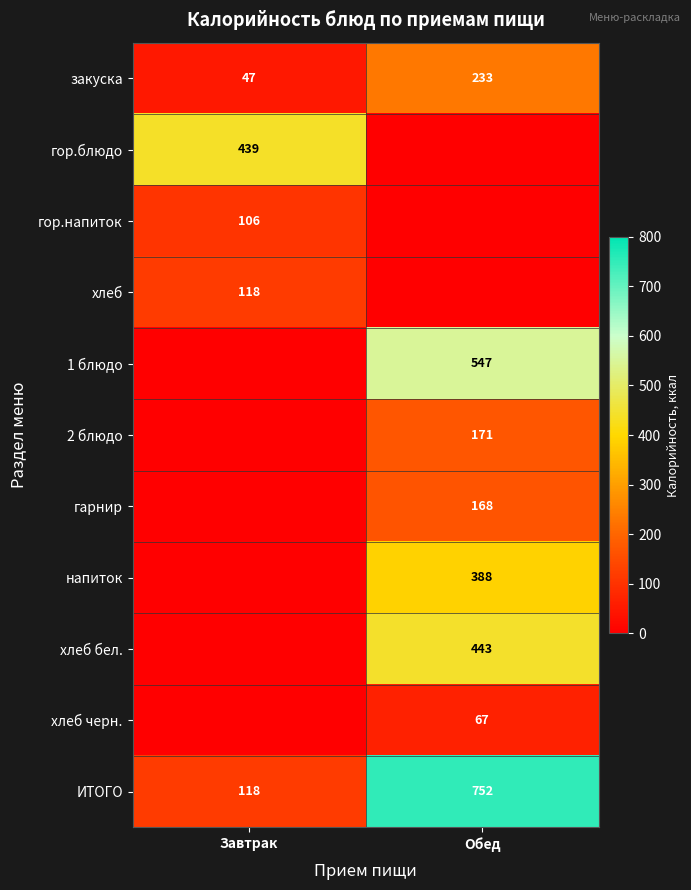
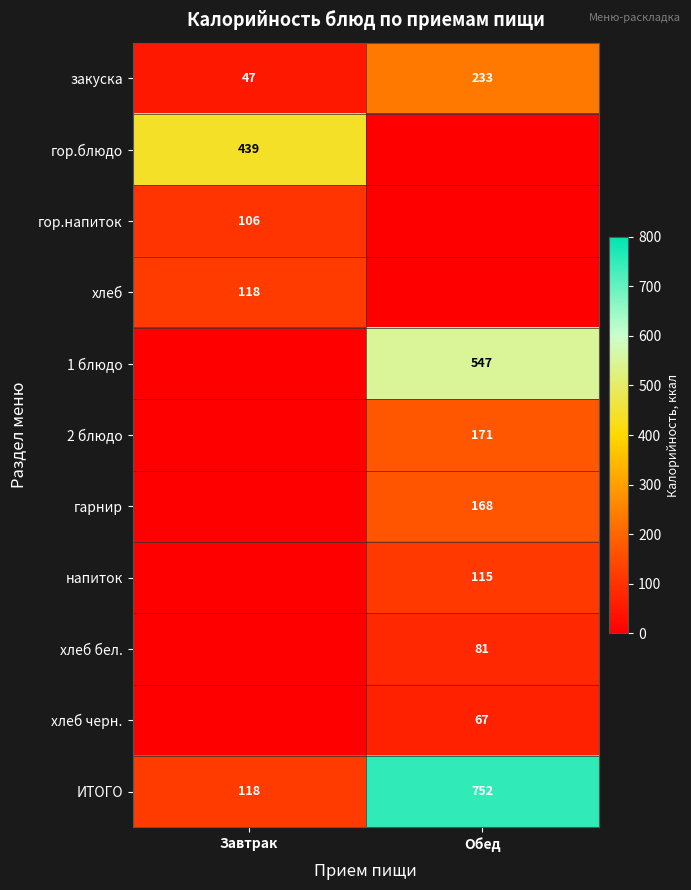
напиток, Обед: 388 -> 115
хлеб бел., Обед: 443 -> 81
